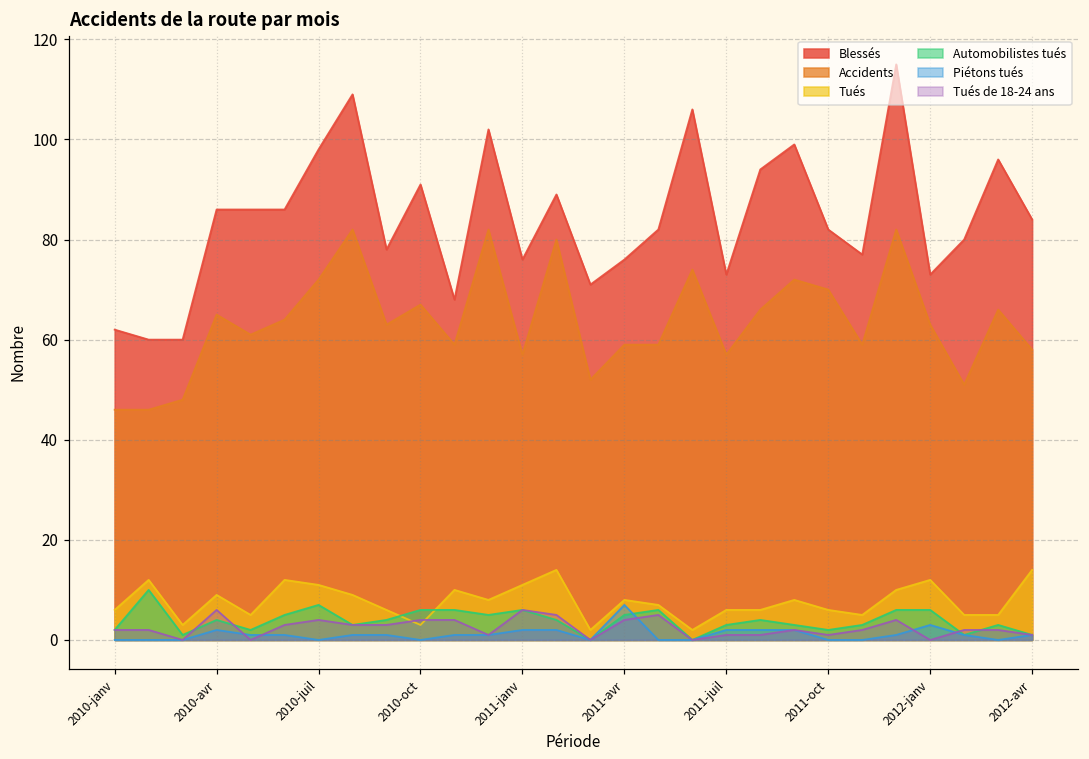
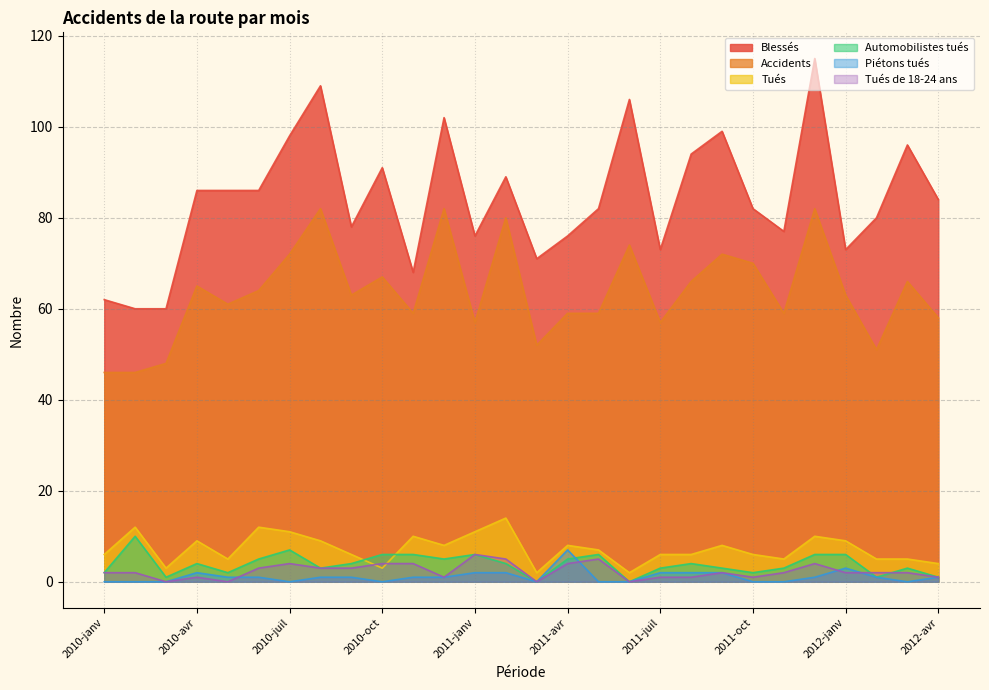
Tués de 18-24 ans, 2010-avr: 6 -> 1
Tués, 2012-janv: 12 -> 9
Tués de 18-24 ans, 2012-janv: 0 -> 2
Tués, 2012-avr: 14 -> 4
